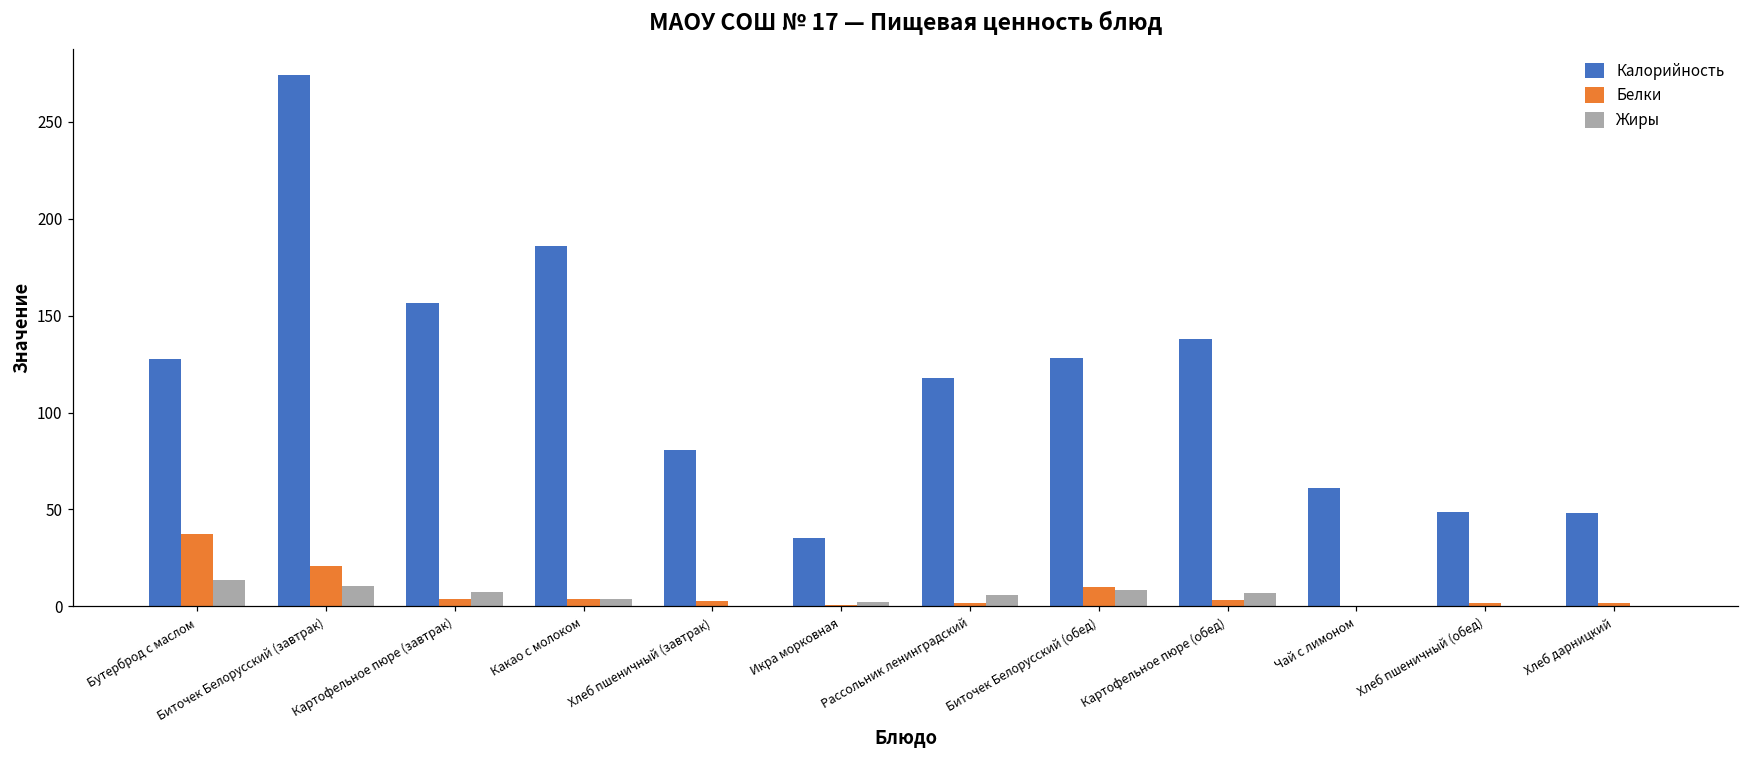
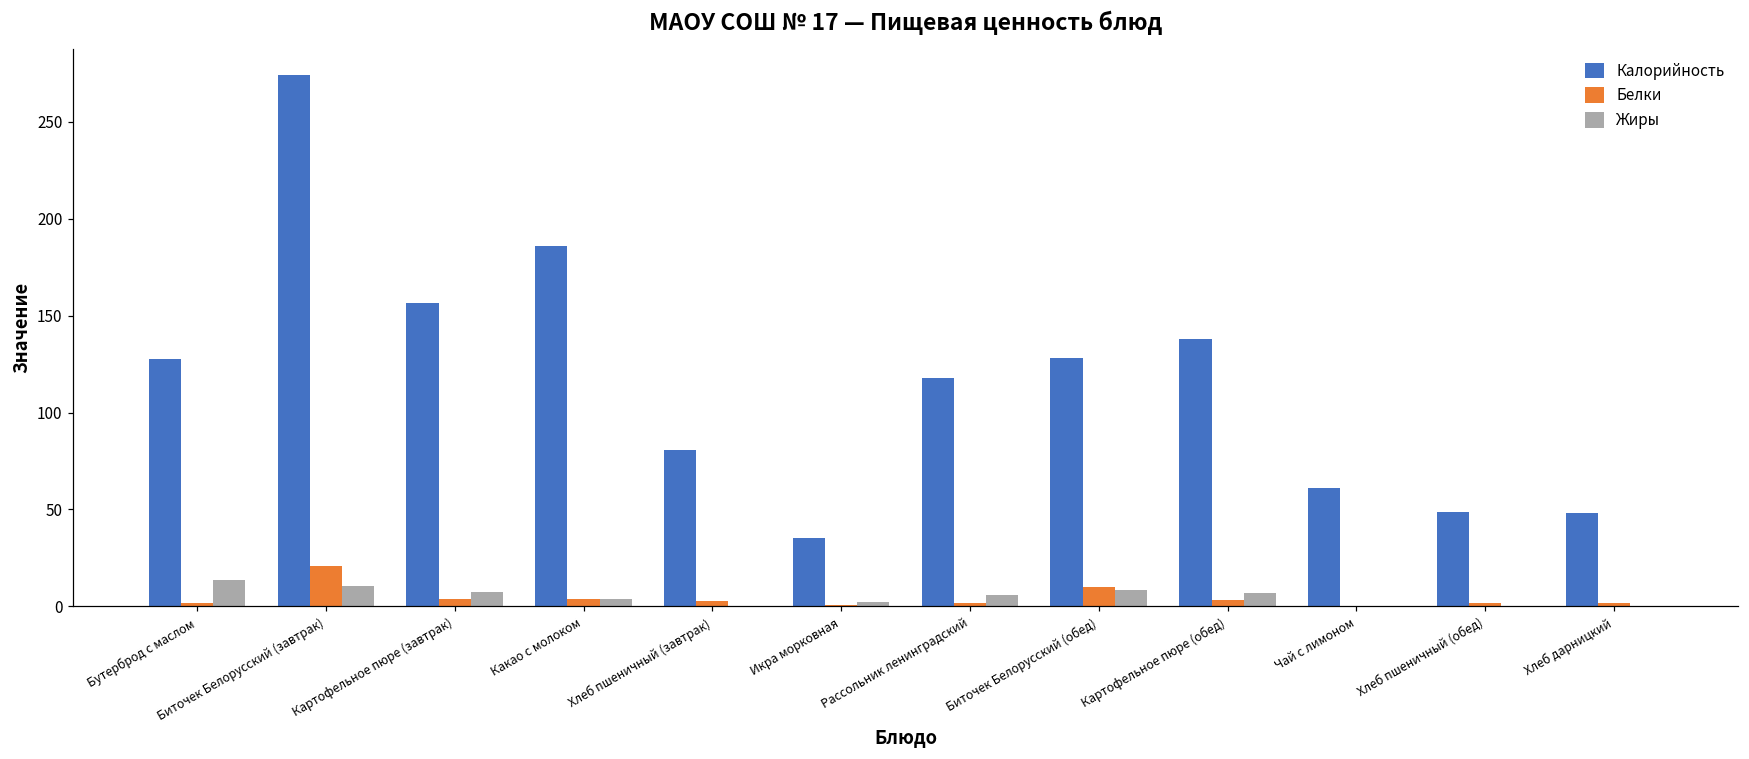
Белки, Бутерброд с маслом: 37 -> 2
